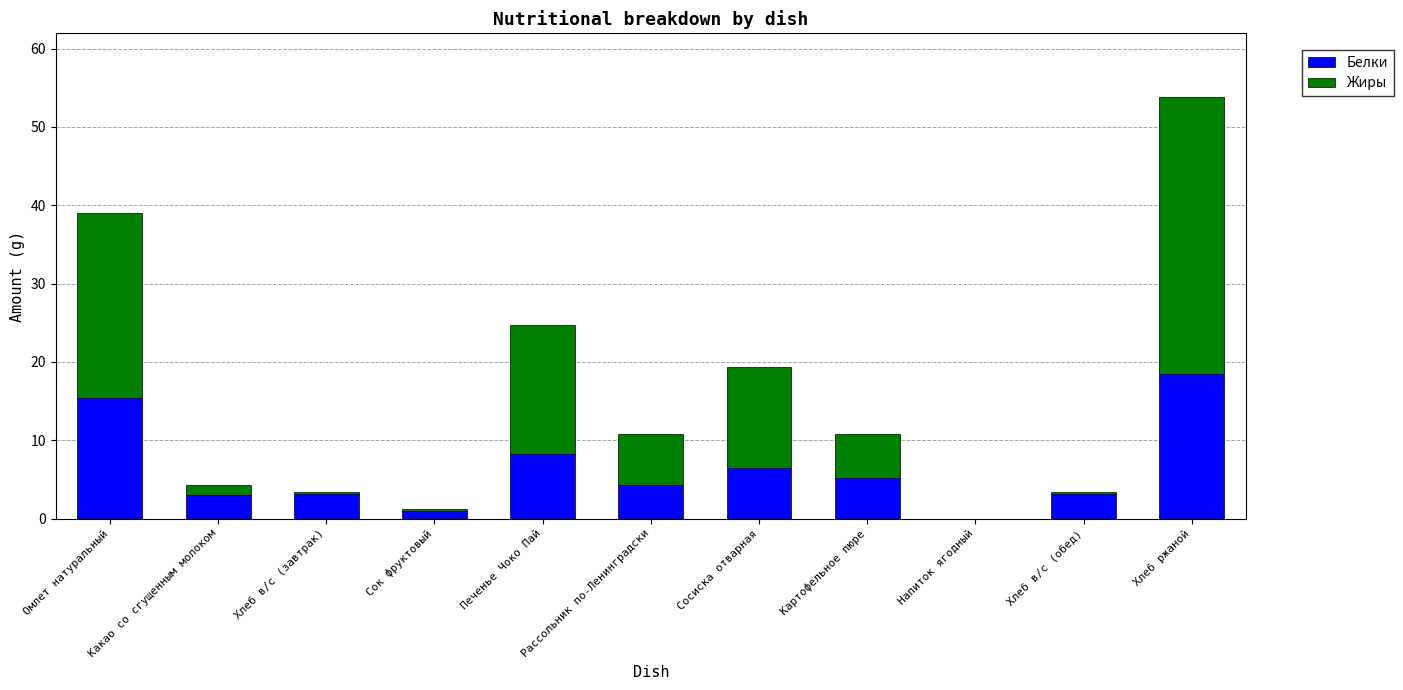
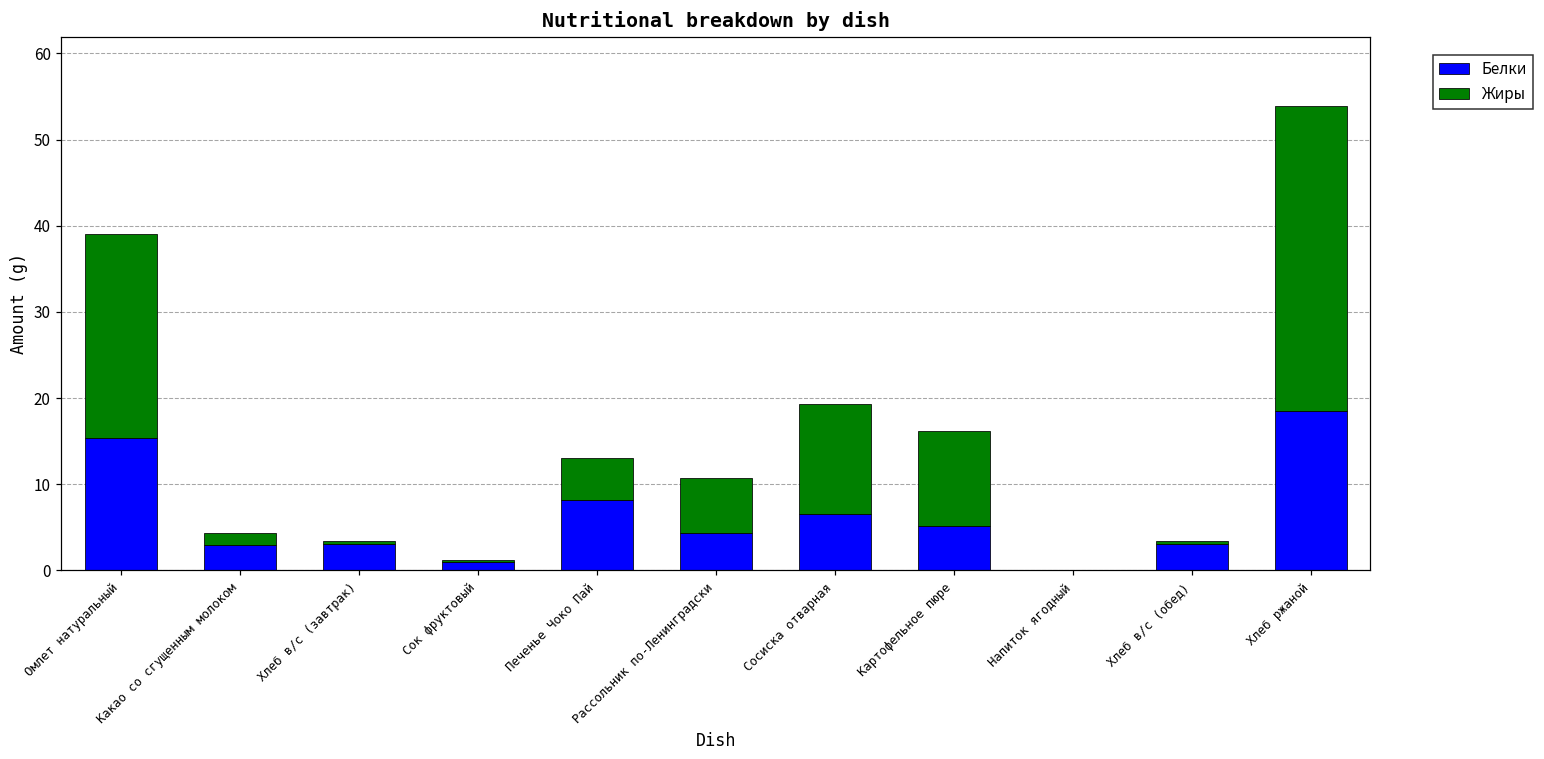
Жиры, Печенье Чоко Пай: 16 -> 5
Жиры, Картофельное пюре: 6 -> 11
